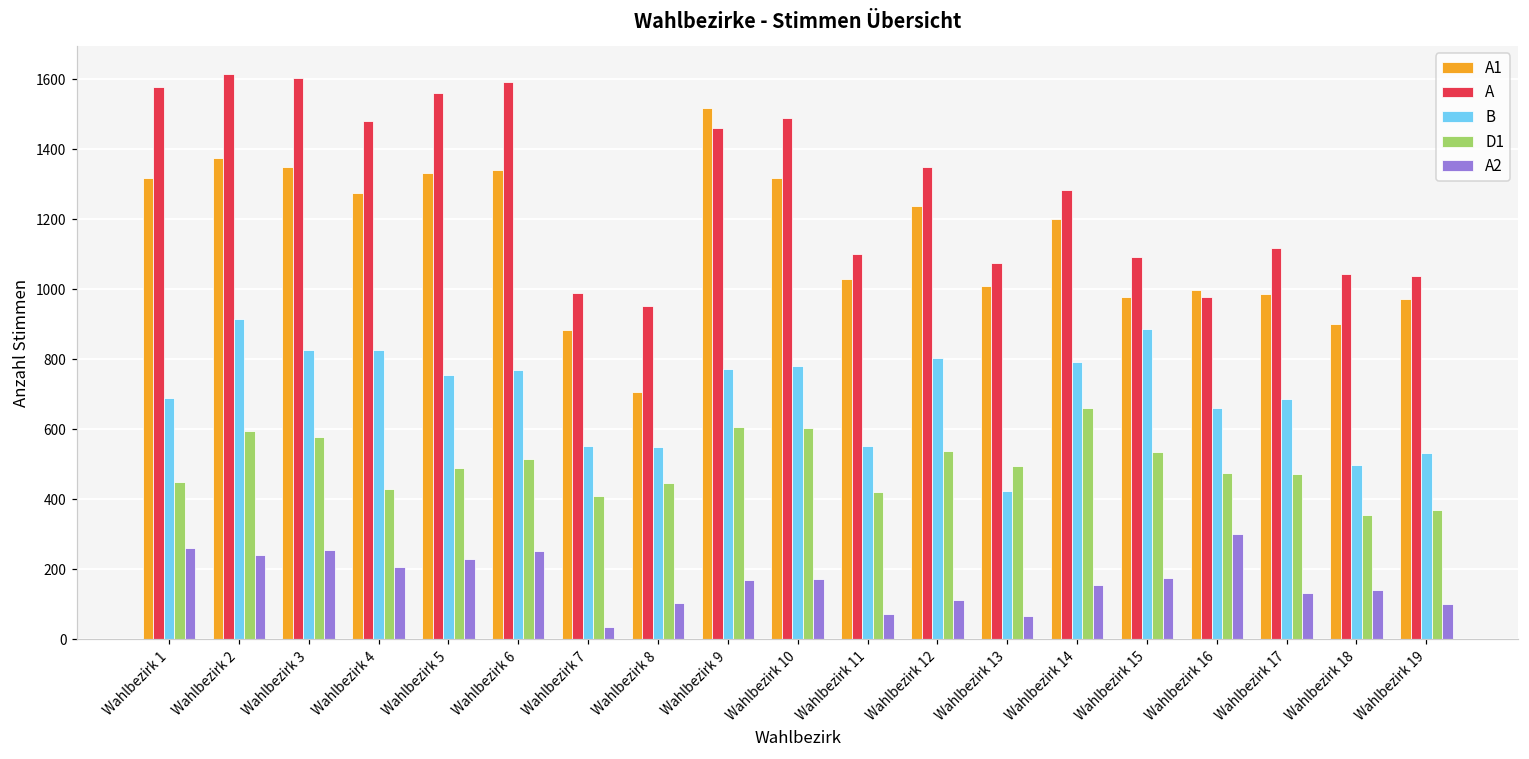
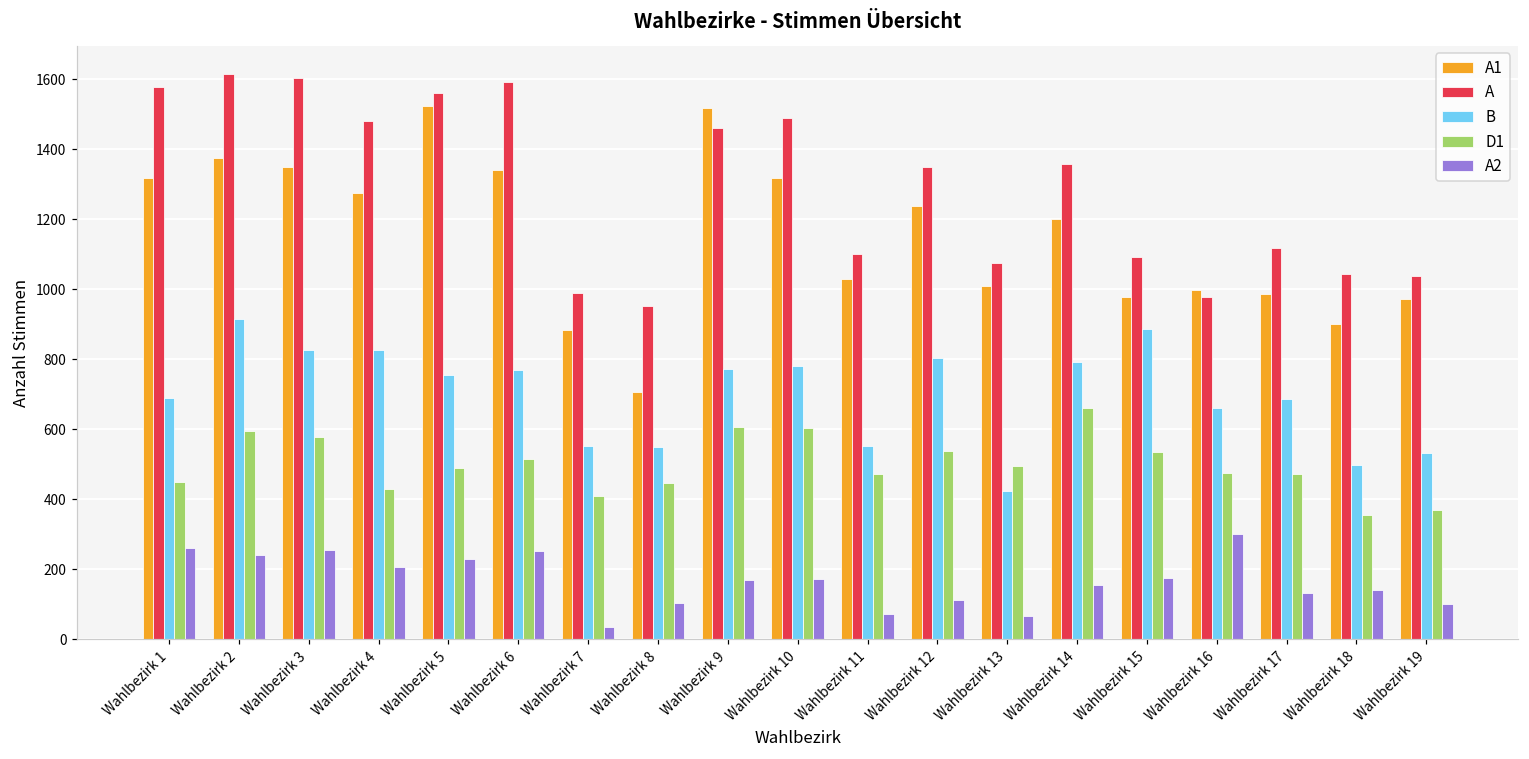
A1, Wahlbezirk 5: 1330 -> 1520
D1, Wahlbezirk 11: 420 -> 470
A, Wahlbezirk 14: 1290 -> 1360
